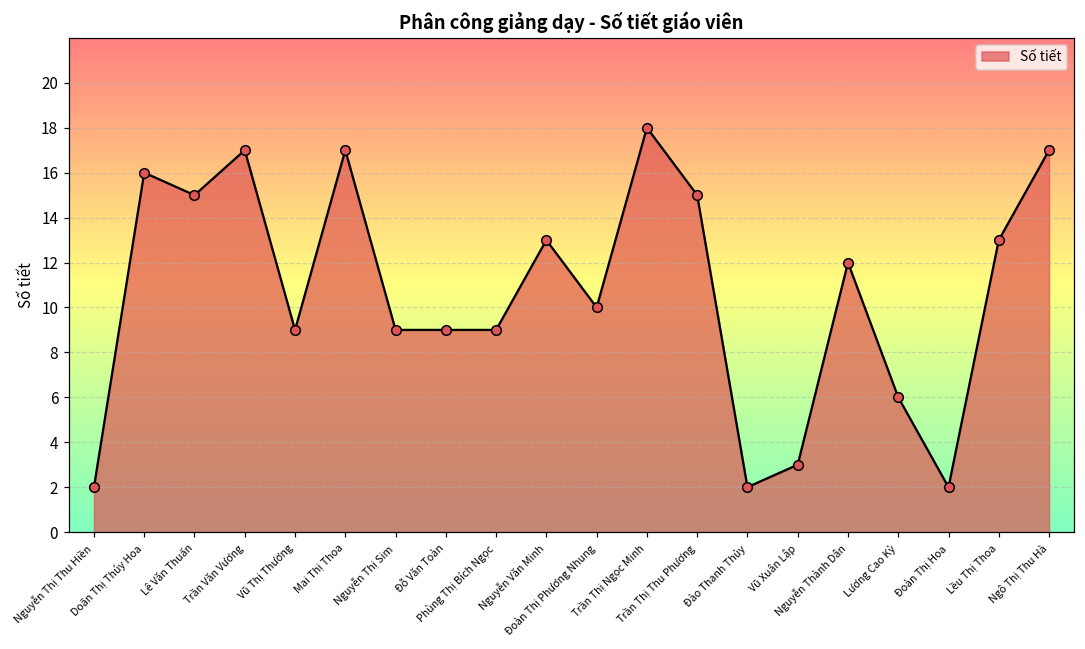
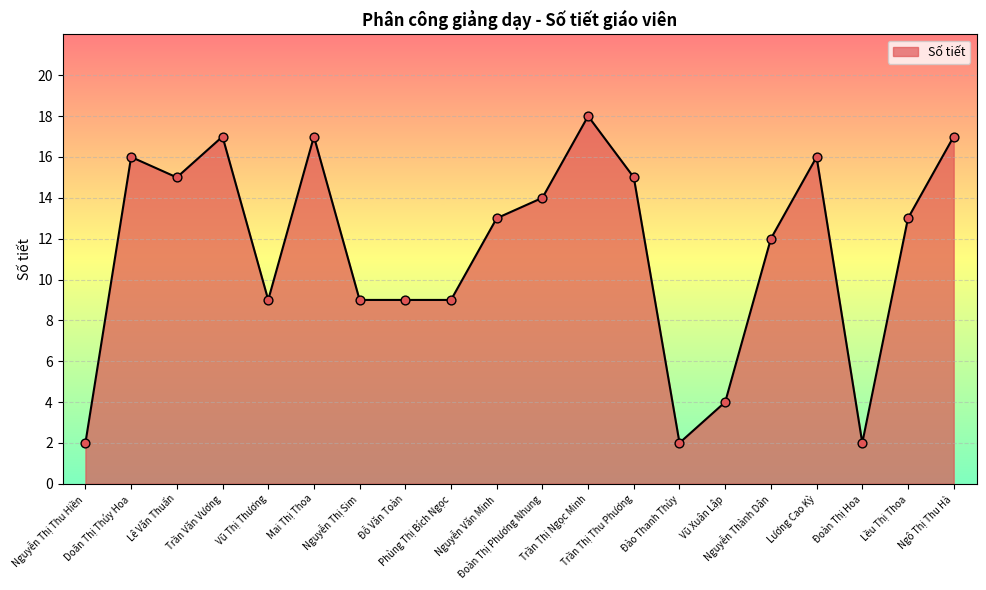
Đoàn Thị Phương Nhung: 10 -> 14
Vũ Xuân Lập: 3 -> 4
Lương Cao Kỳ: 6 -> 16
